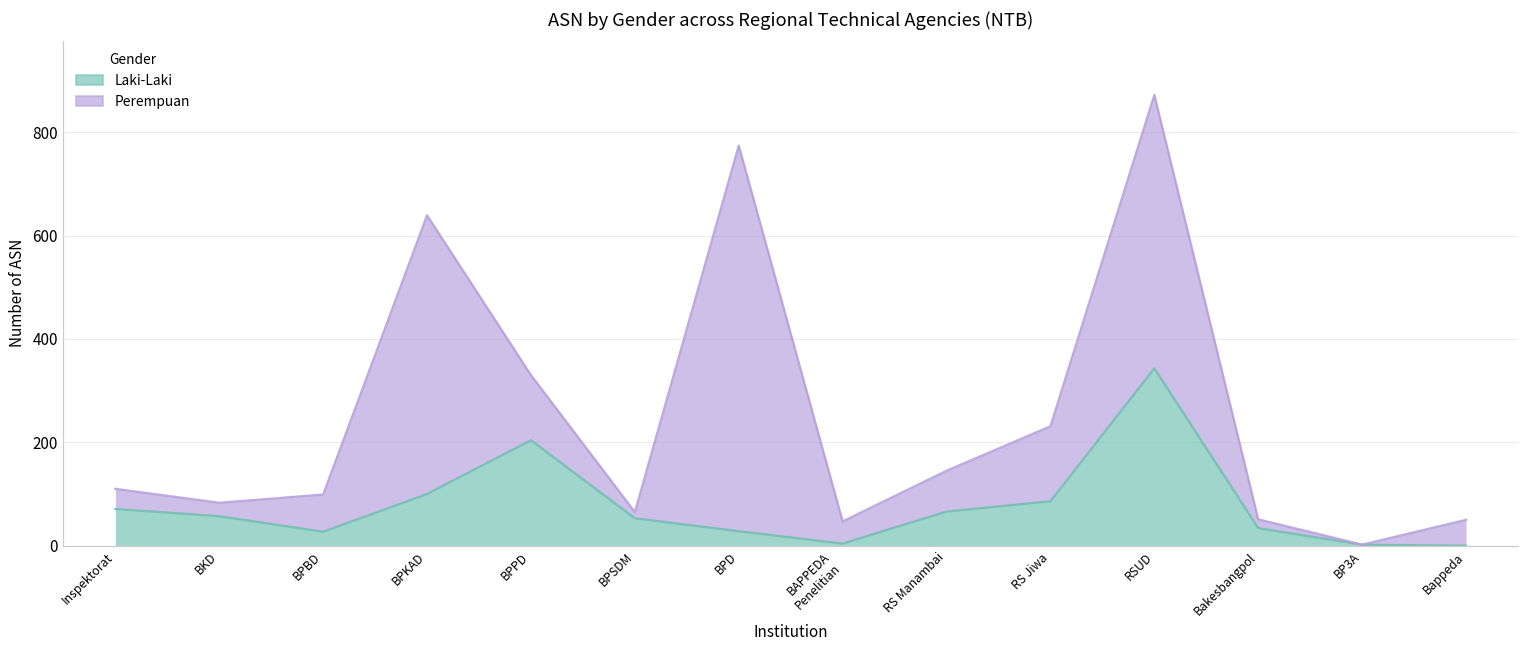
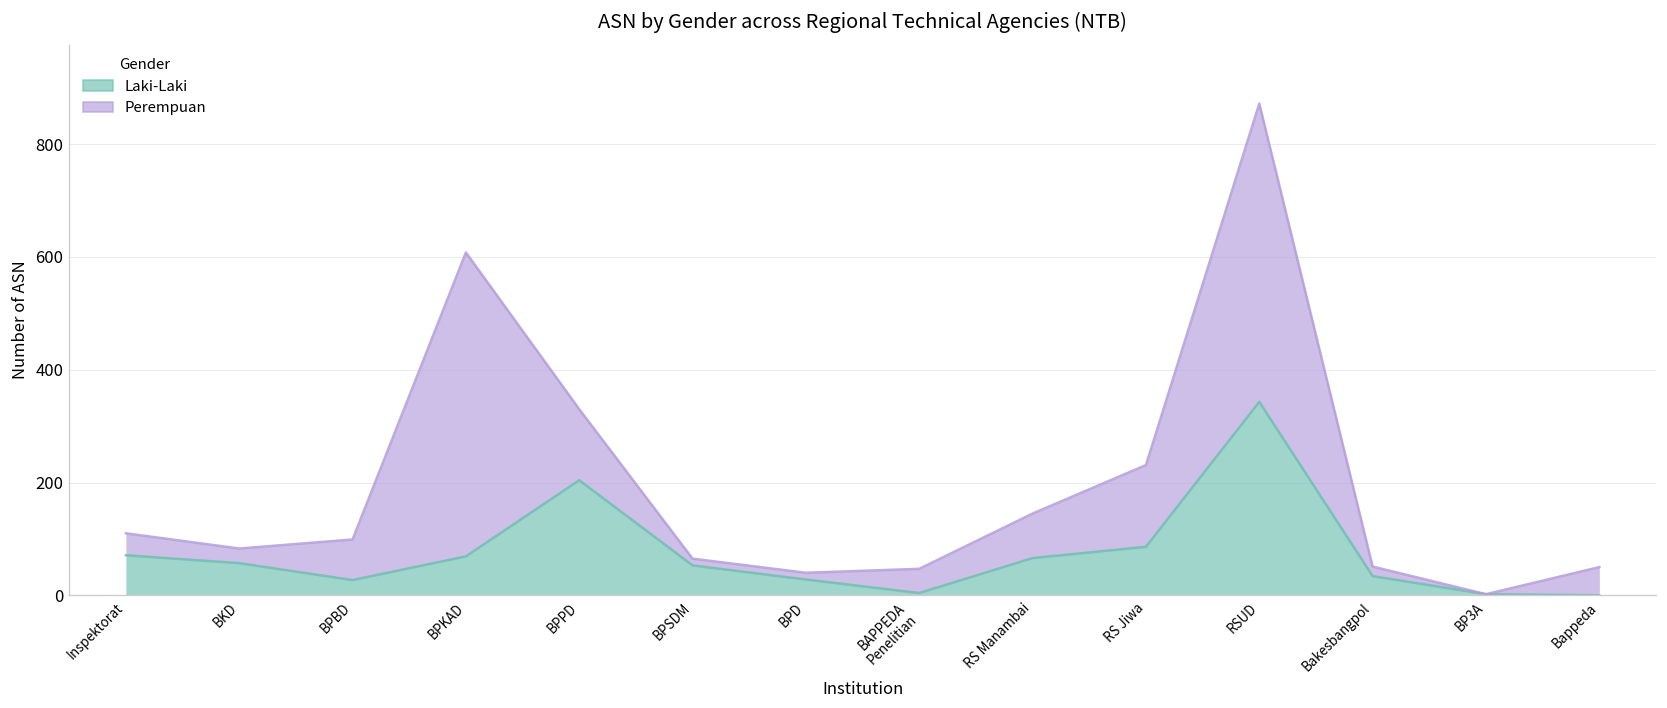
Laki-Laki, BPKAD: 100 -> 70
Perempuan, BPD: 750 -> 10
